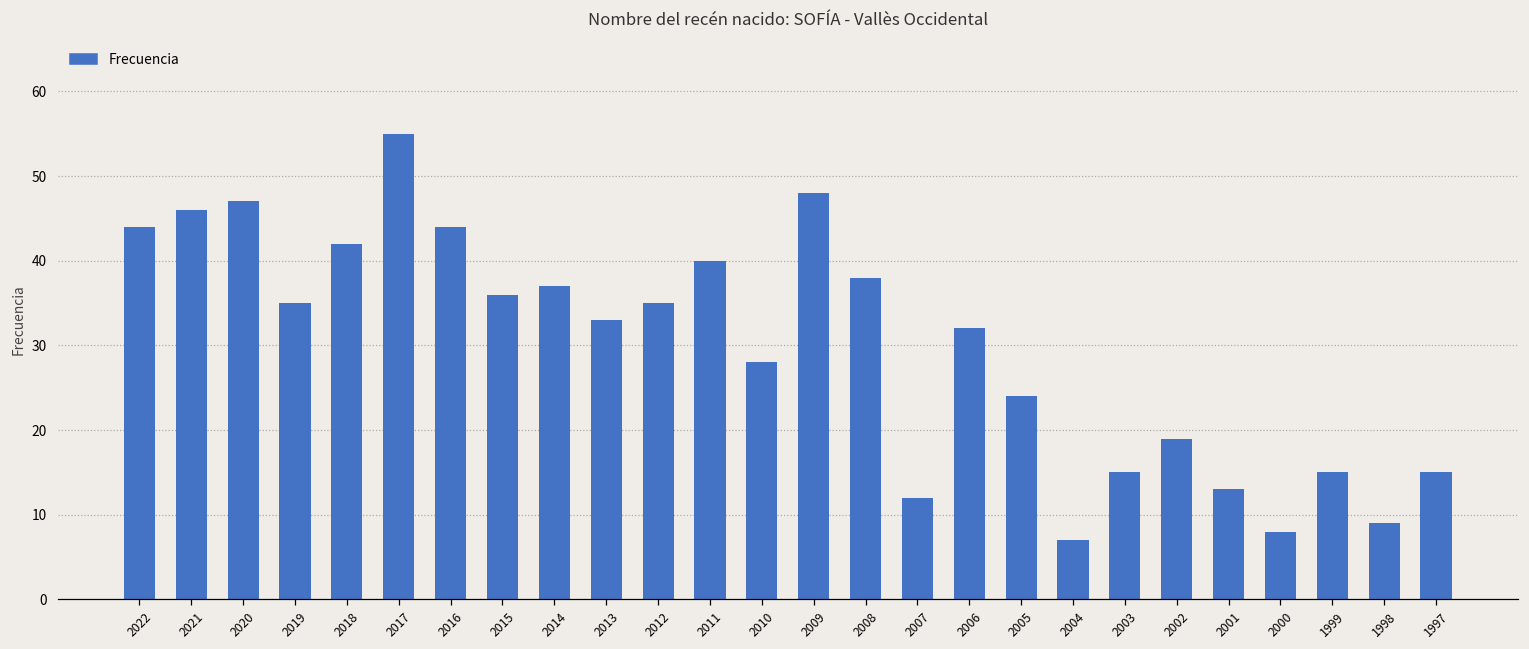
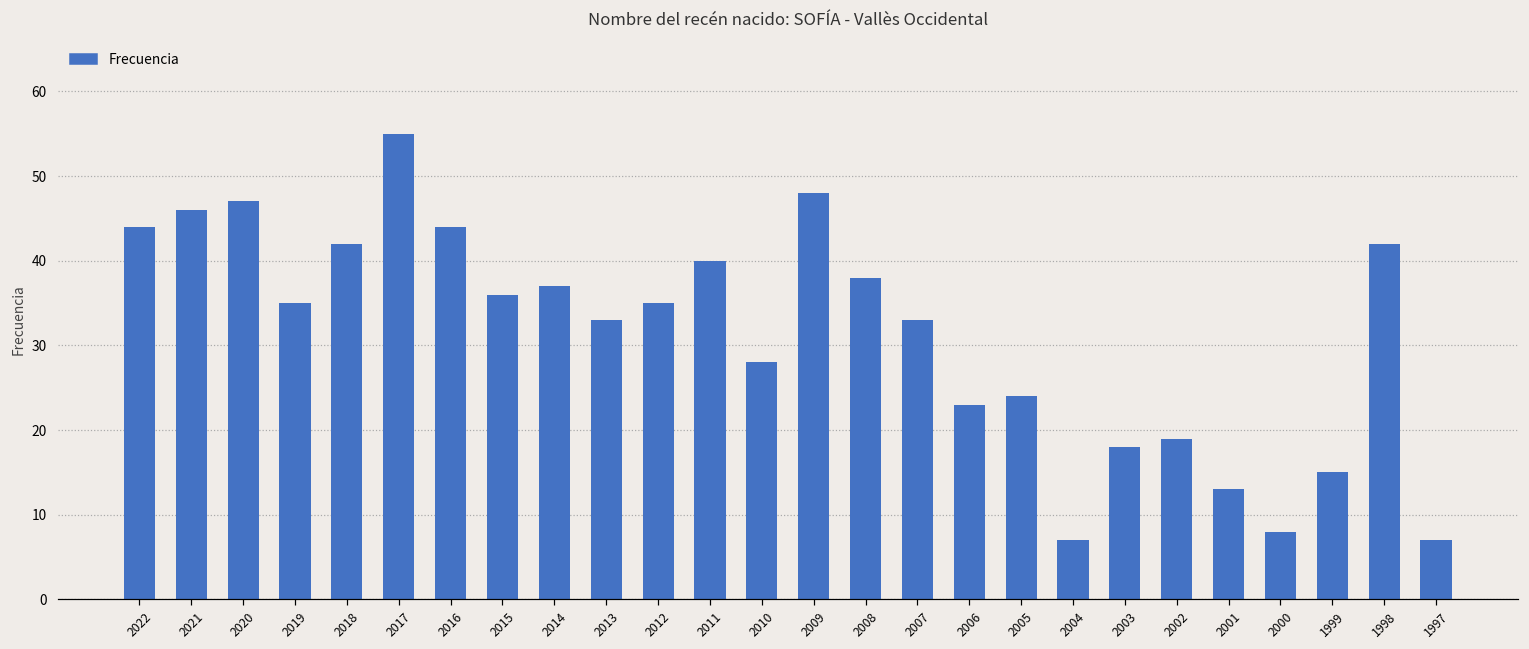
2007: 12 -> 33
2006: 32 -> 23
2003: 15 -> 18
1998: 9 -> 42
1997: 15 -> 7
